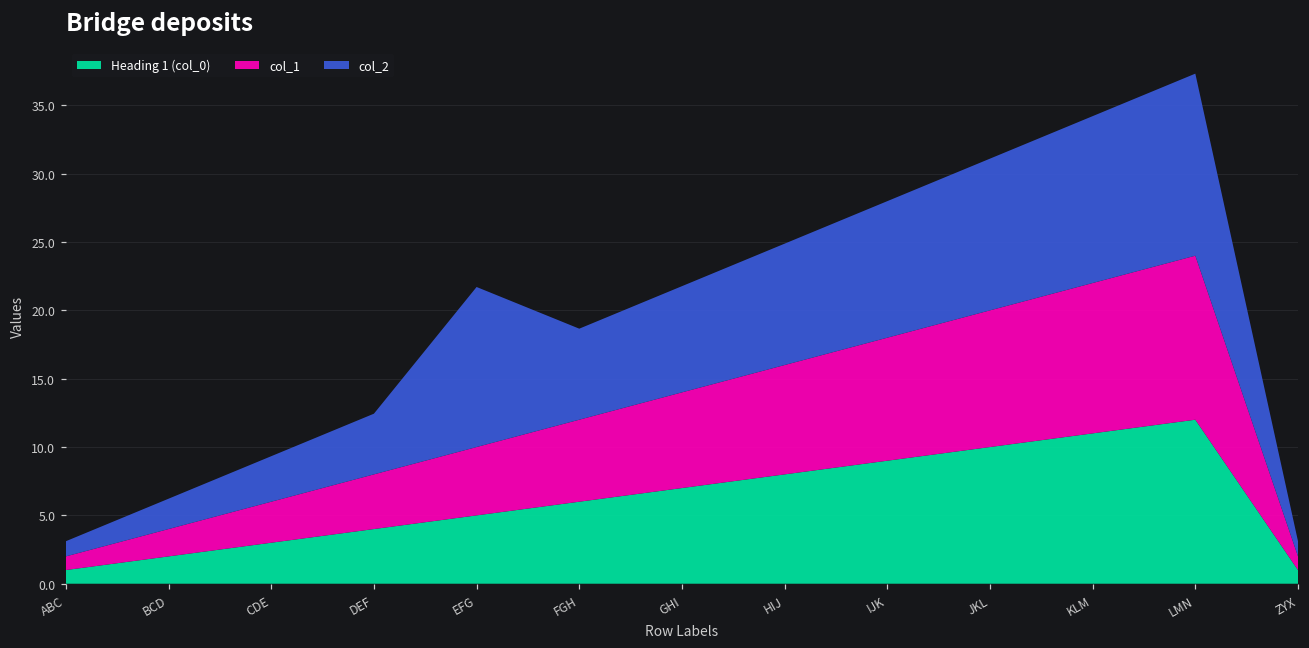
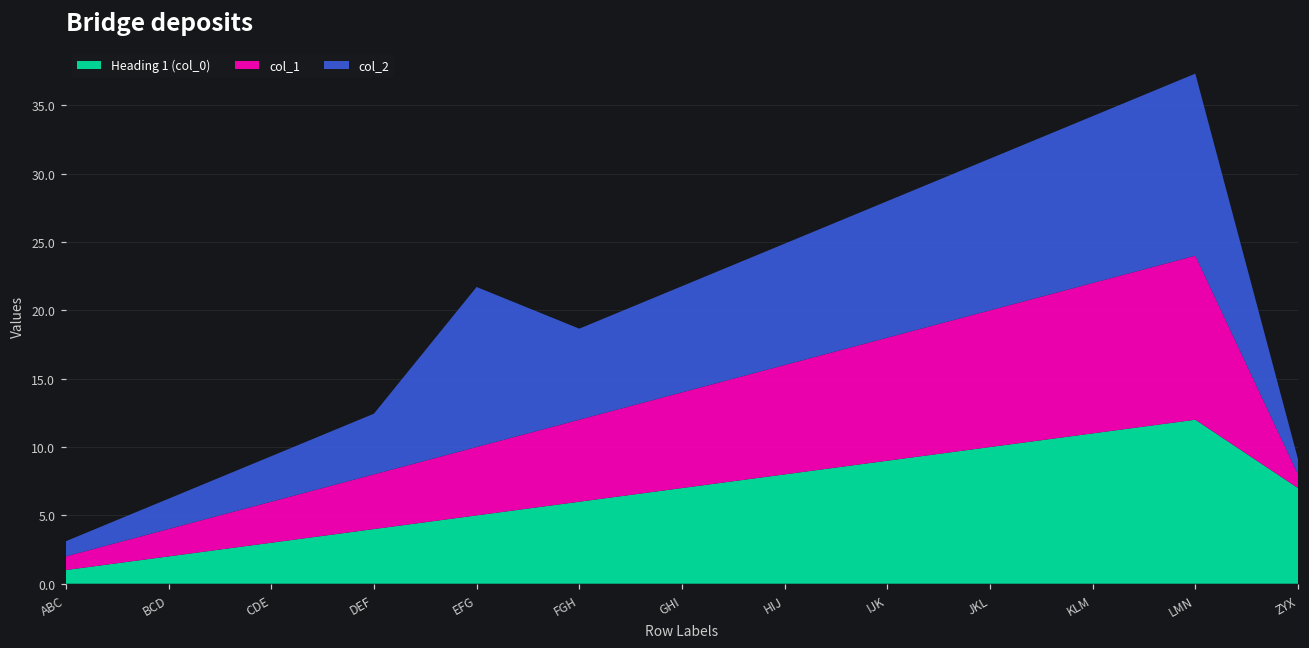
Heading 1 (col_0), ZYX: 1 -> 7
